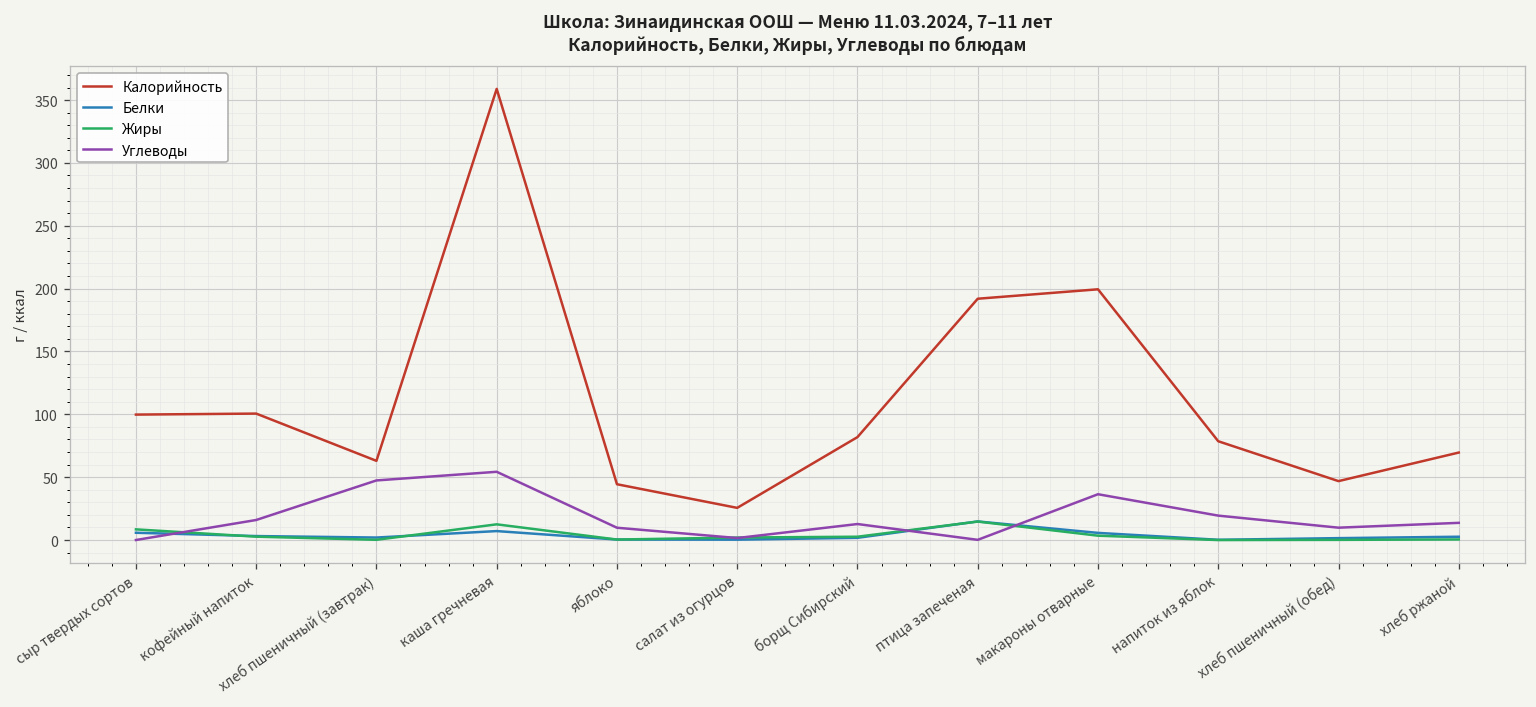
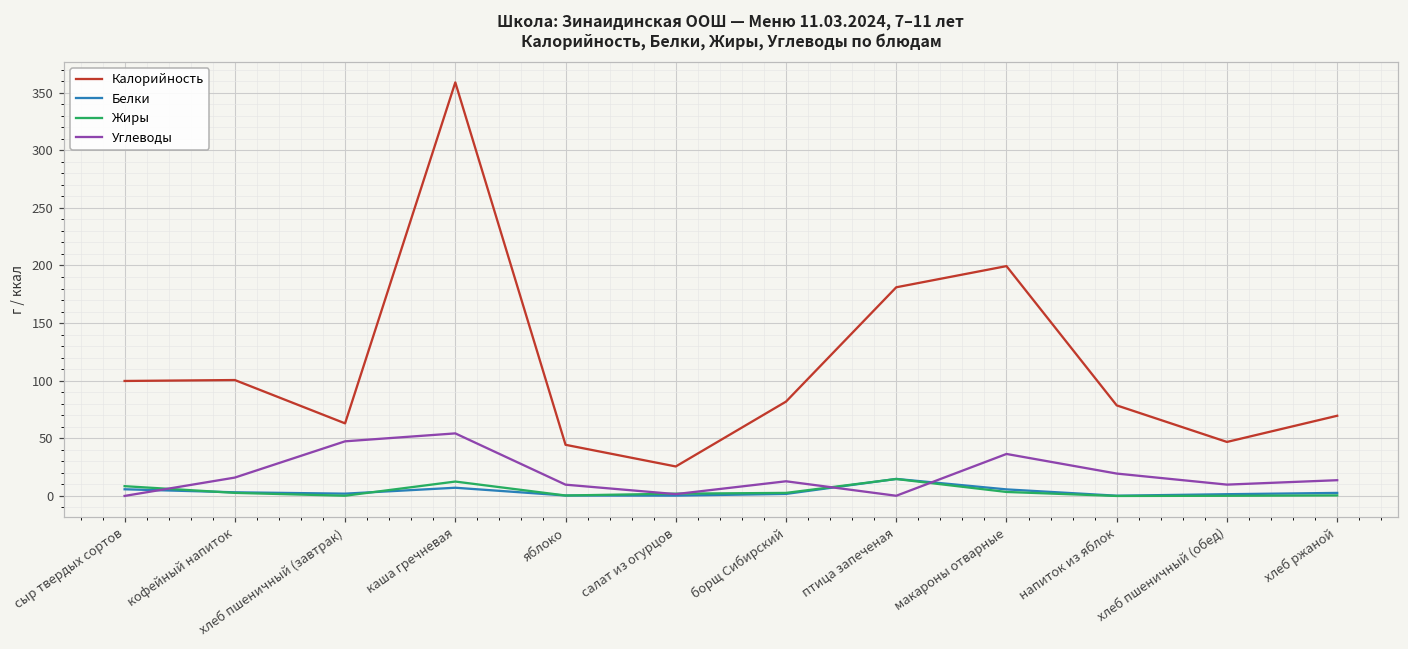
Калорийность, птица запеченая: 192 -> 181
